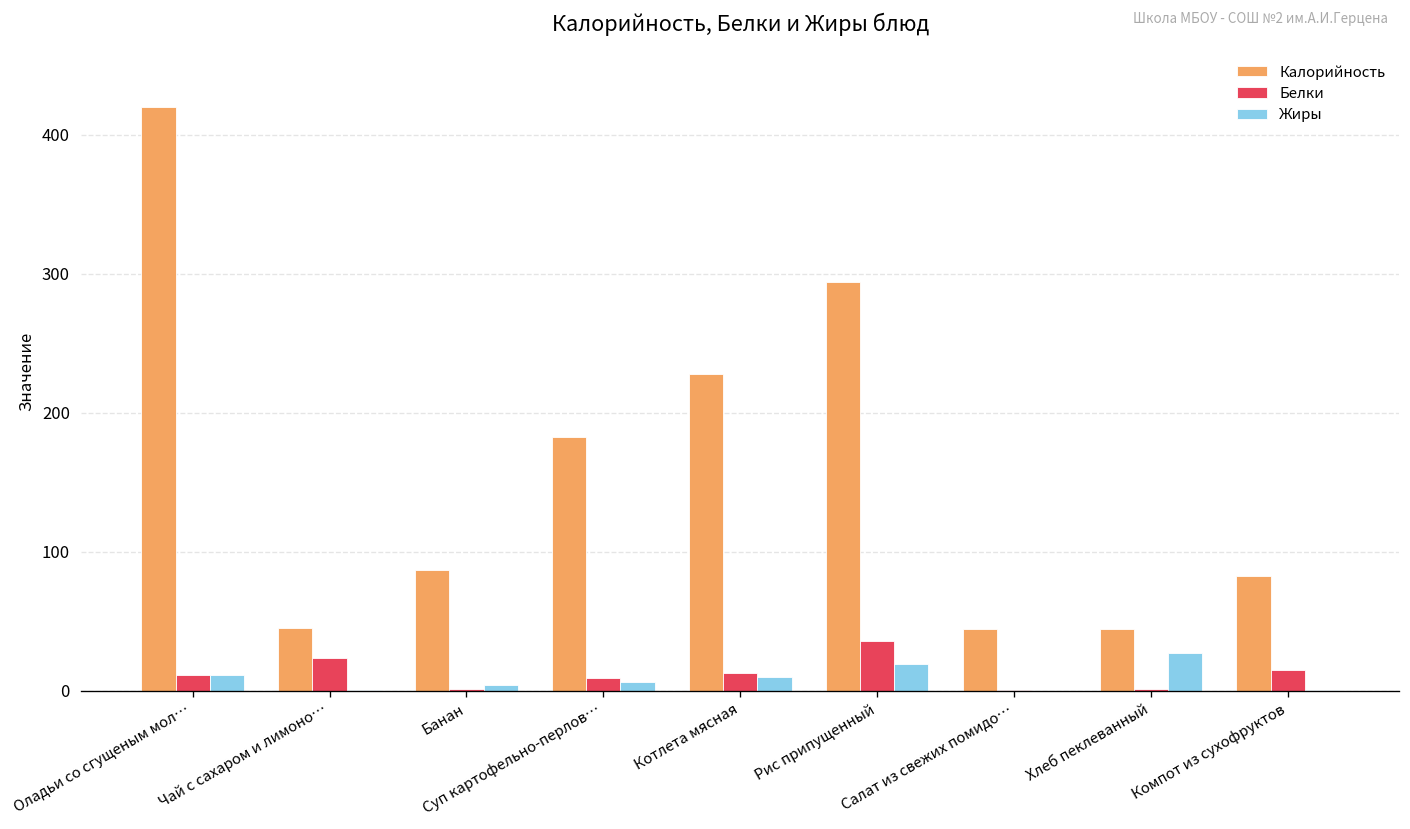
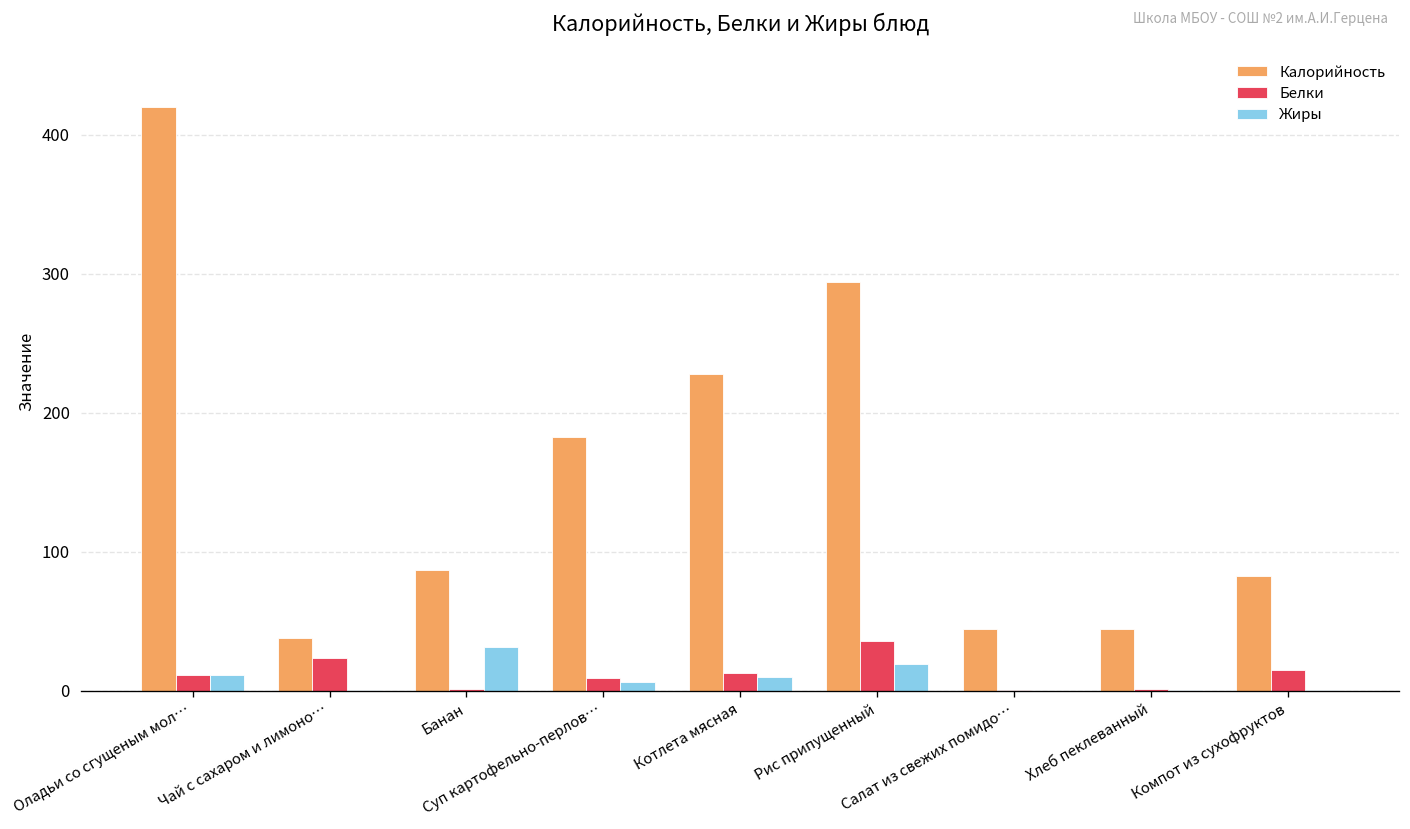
Калорийность, Чай с сахаром и лимоно…: 45 -> 38
Жиры, Банан: 4 -> 31
Жиры, Хлеб пеклеванный: 27 -> 0
